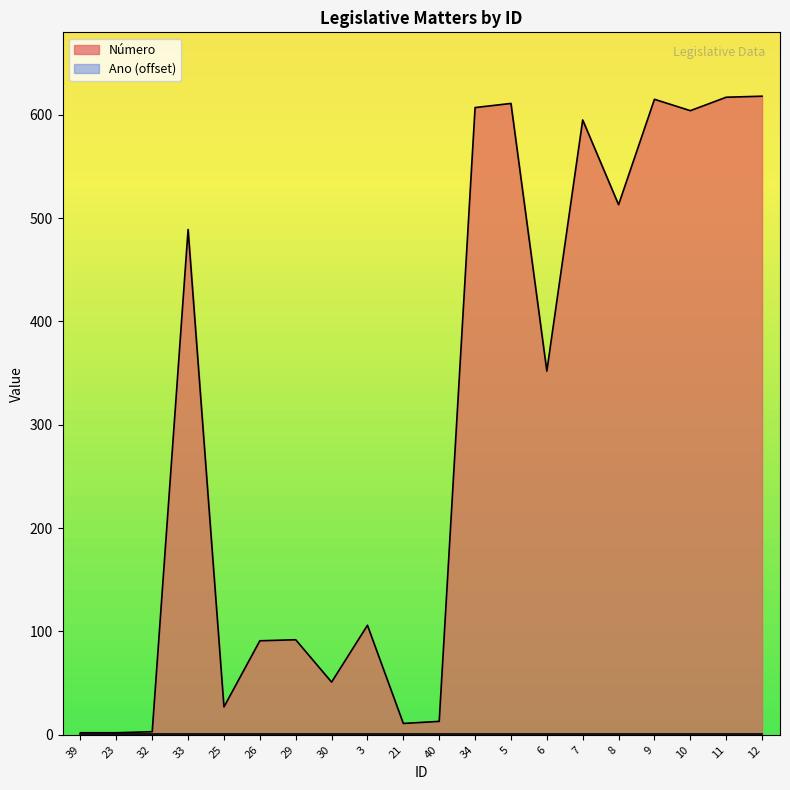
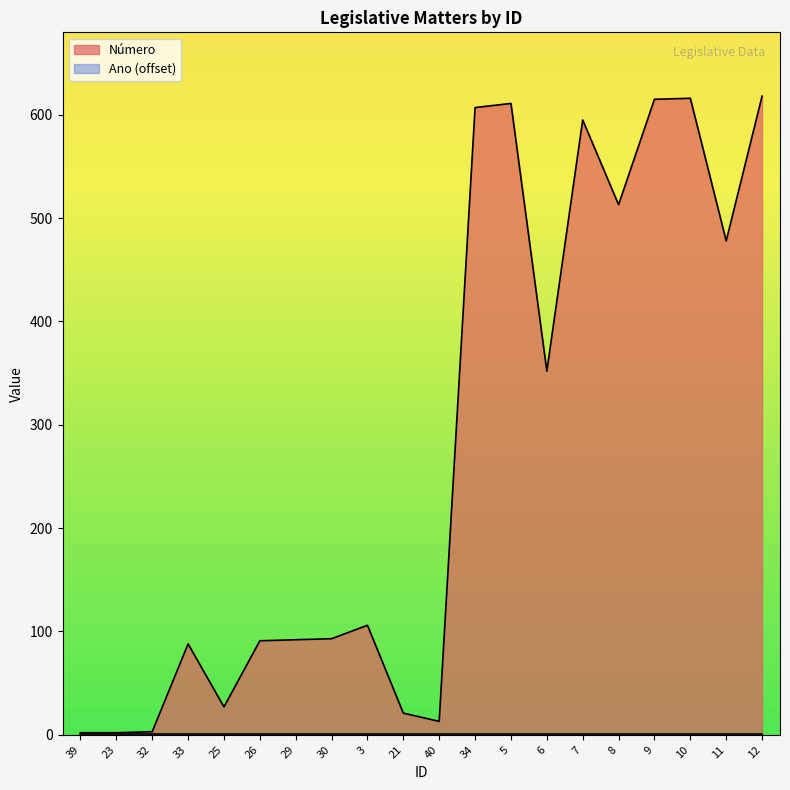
Número, 33: 489 -> 88
Número, 30: 51 -> 93
Número, 21: 11 -> 21
Número, 10: 604 -> 616
Número, 11: 617 -> 478
